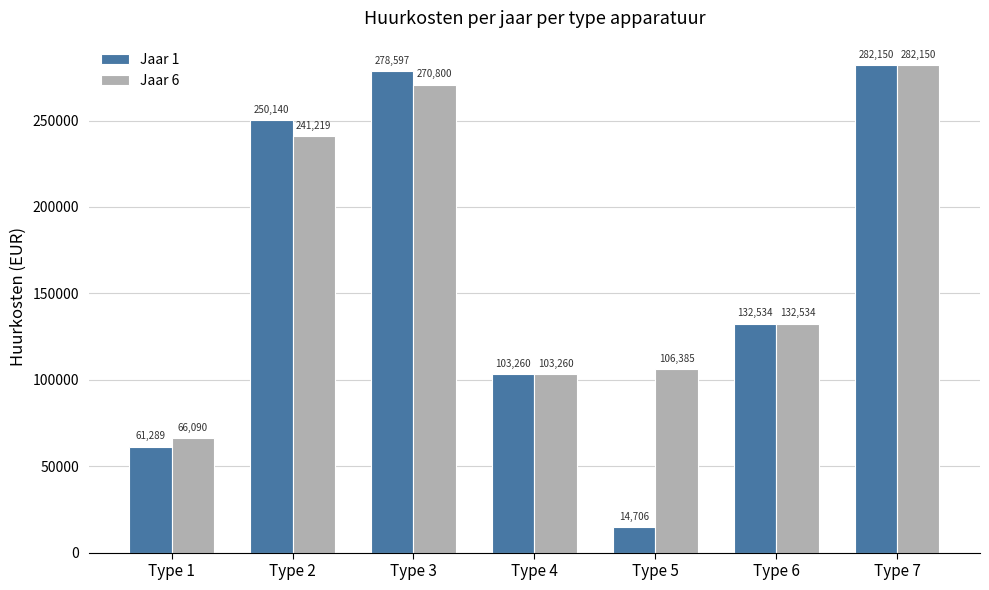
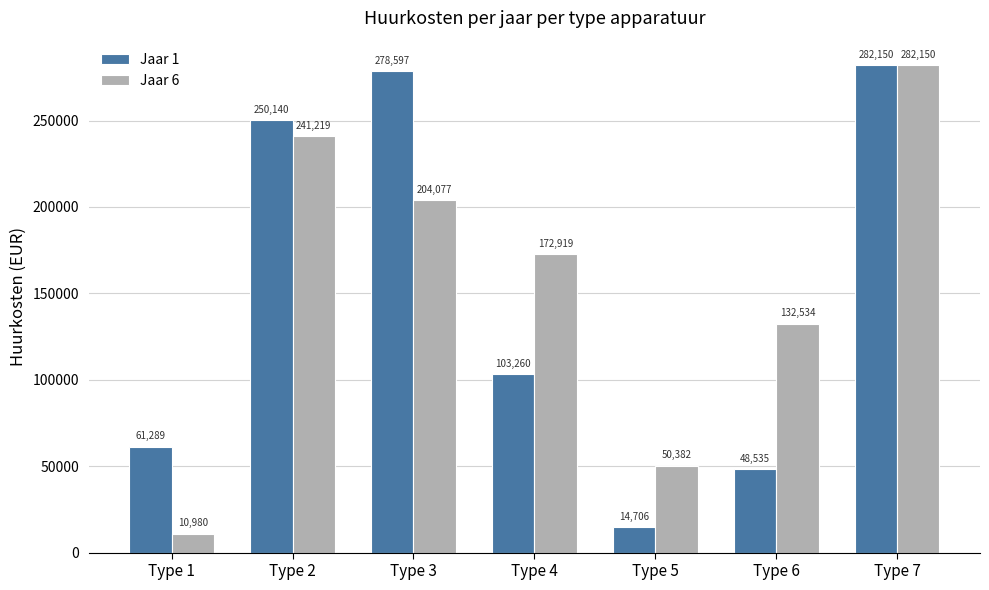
Jaar 6, Type 1: 66,090 -> 10,980
Jaar 6, Type 3: 270,800 -> 204,077
Jaar 6, Type 4: 103,260 -> 172,919
Jaar 6, Type 5: 106,385 -> 50,382
Jaar 1, Type 6: 132,534 -> 48,535
